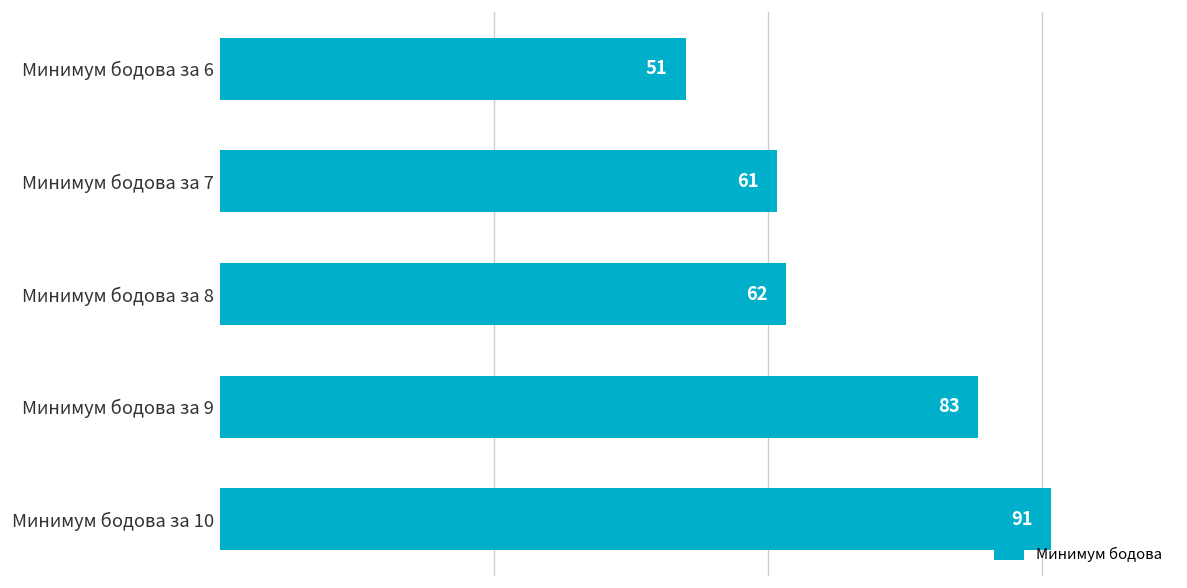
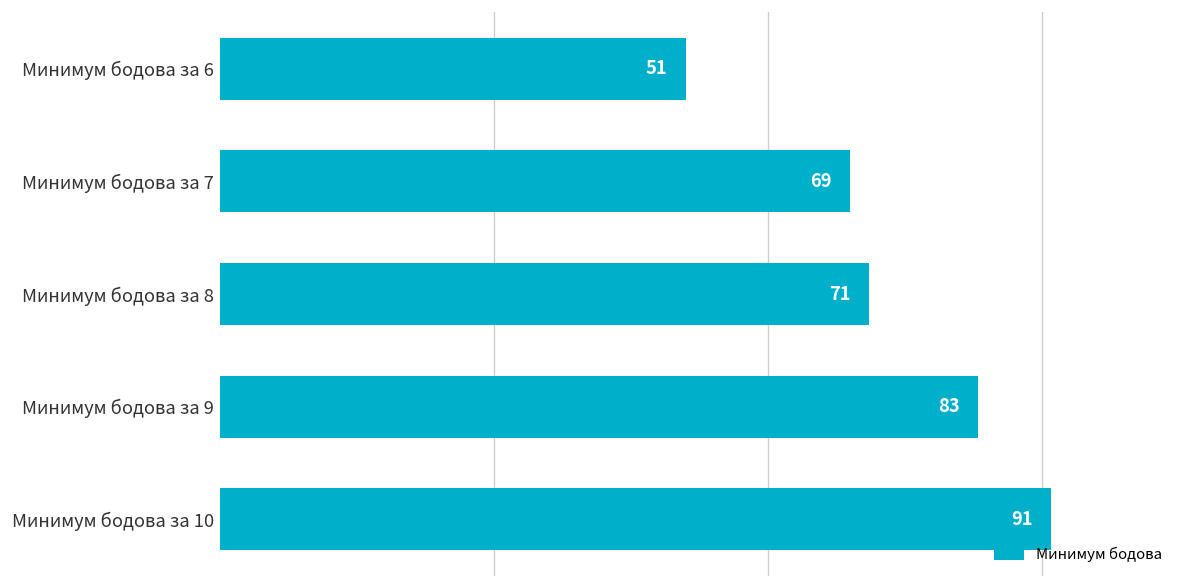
Минимум бодова за 7: 61 -> 69
Минимум бодова за 8: 62 -> 71
